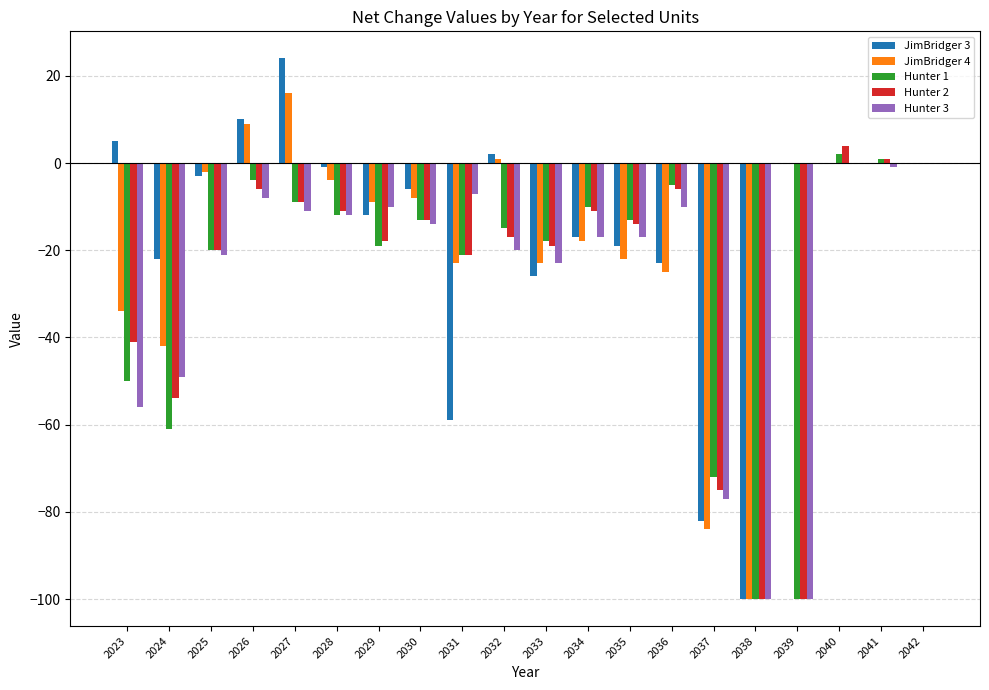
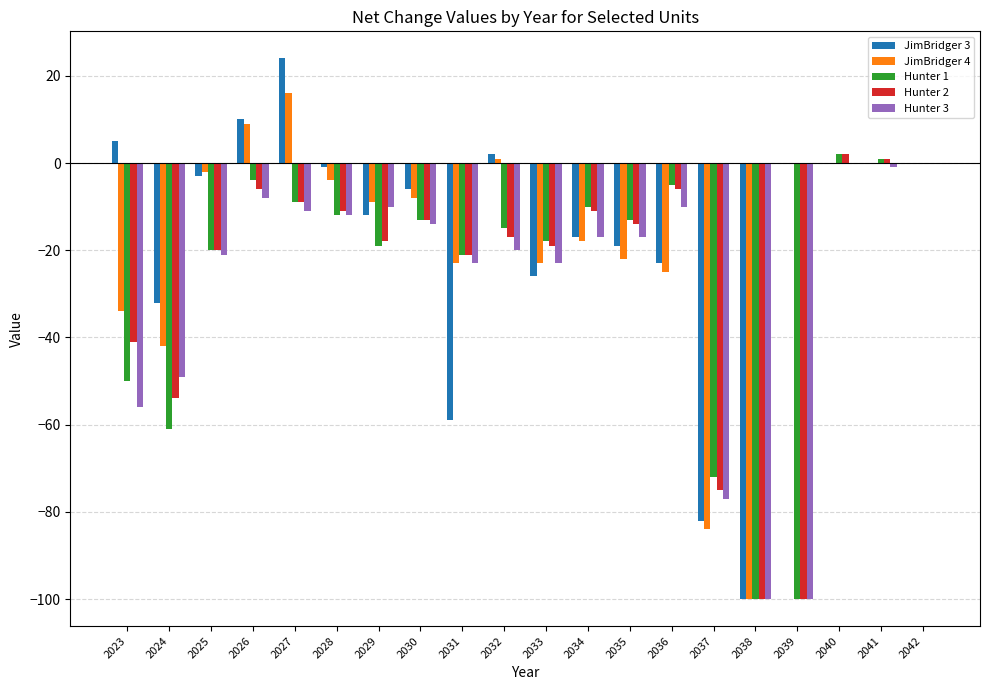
JimBridger 3, 2024: -22 -> -32
Hunter 3, 2031: -7 -> -23
Hunter 2, 2040: 4 -> 2
